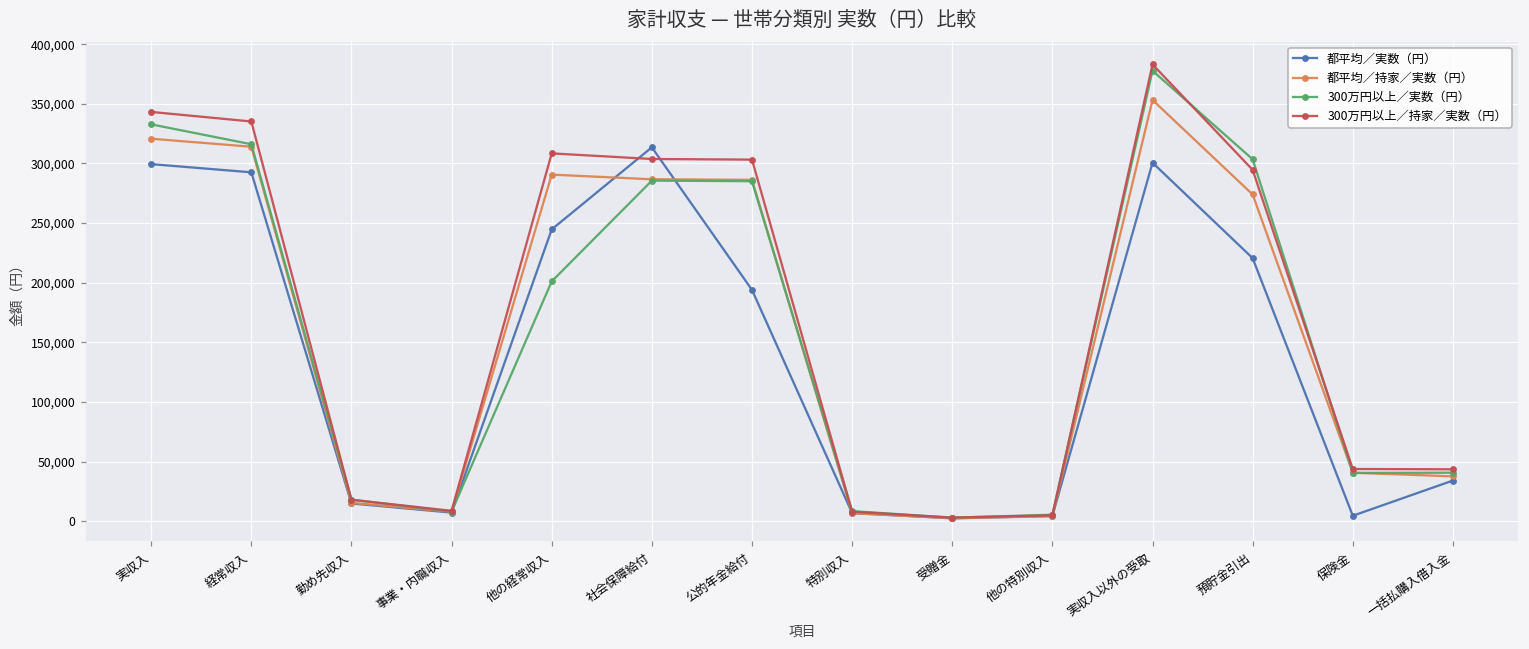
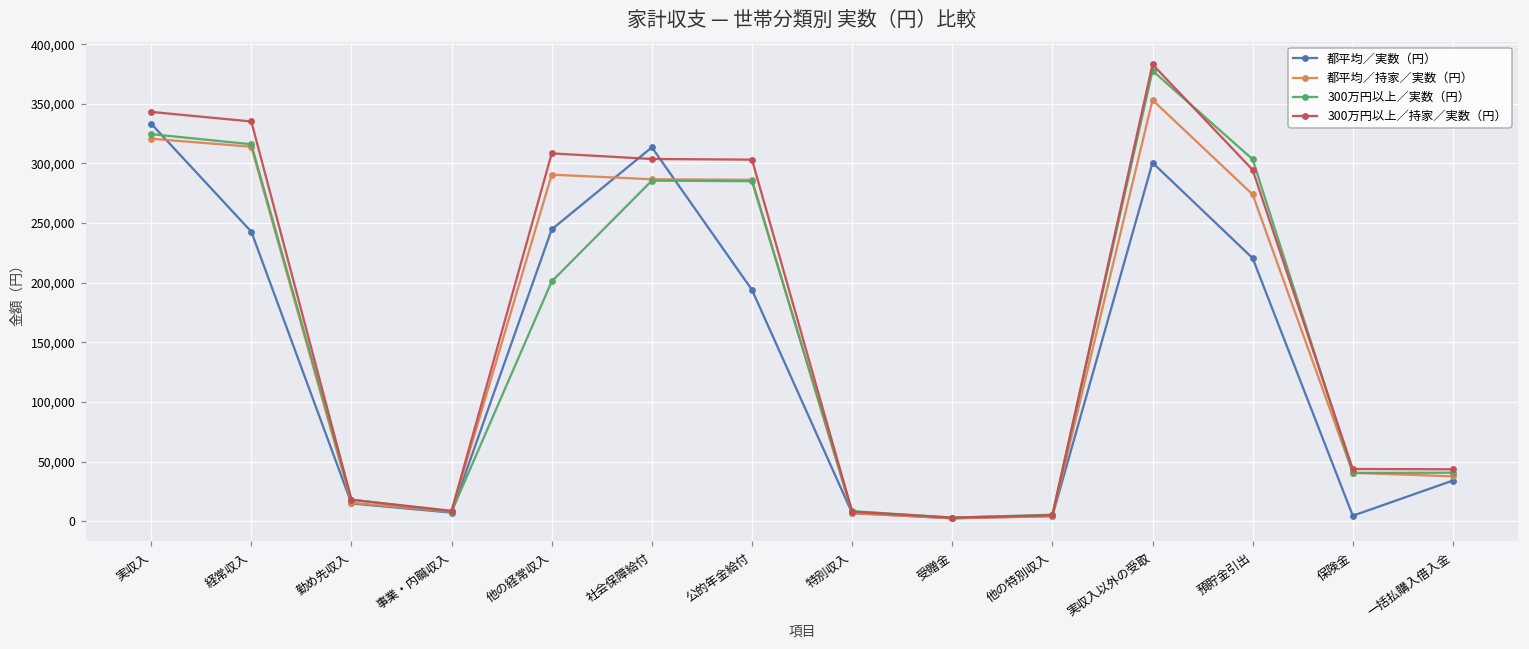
都平均／実数（円）, 実収入: 299,000 -> 333,000
300万円以上／実数（円）, 実収入: 333,000 -> 325,000
都平均／実数（円）, 経常収入: 293,000 -> 243,000
